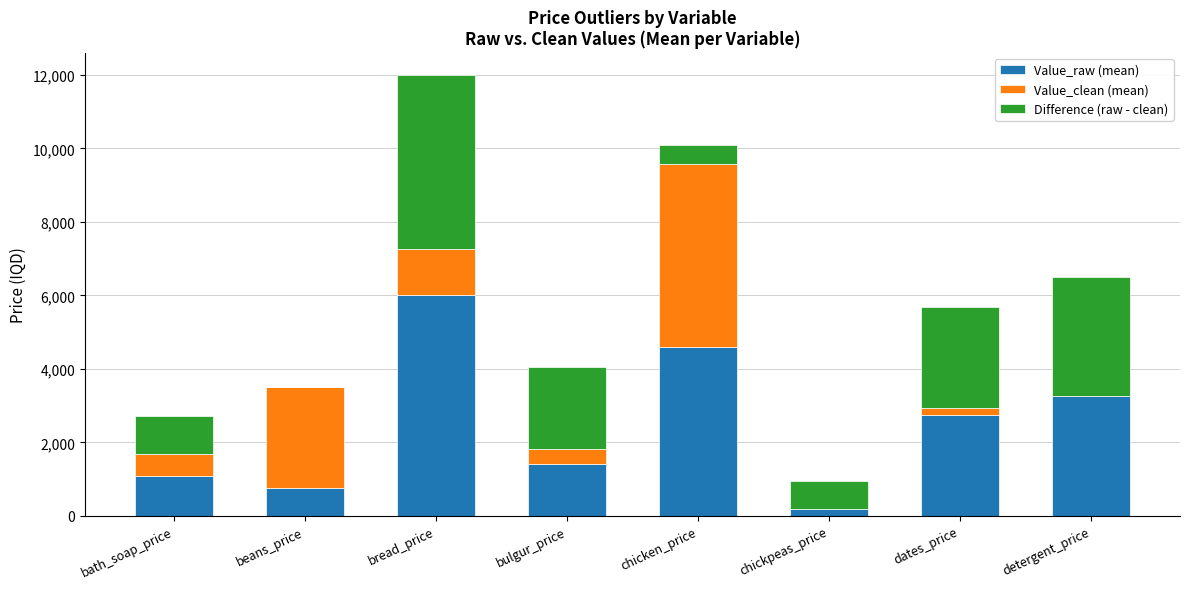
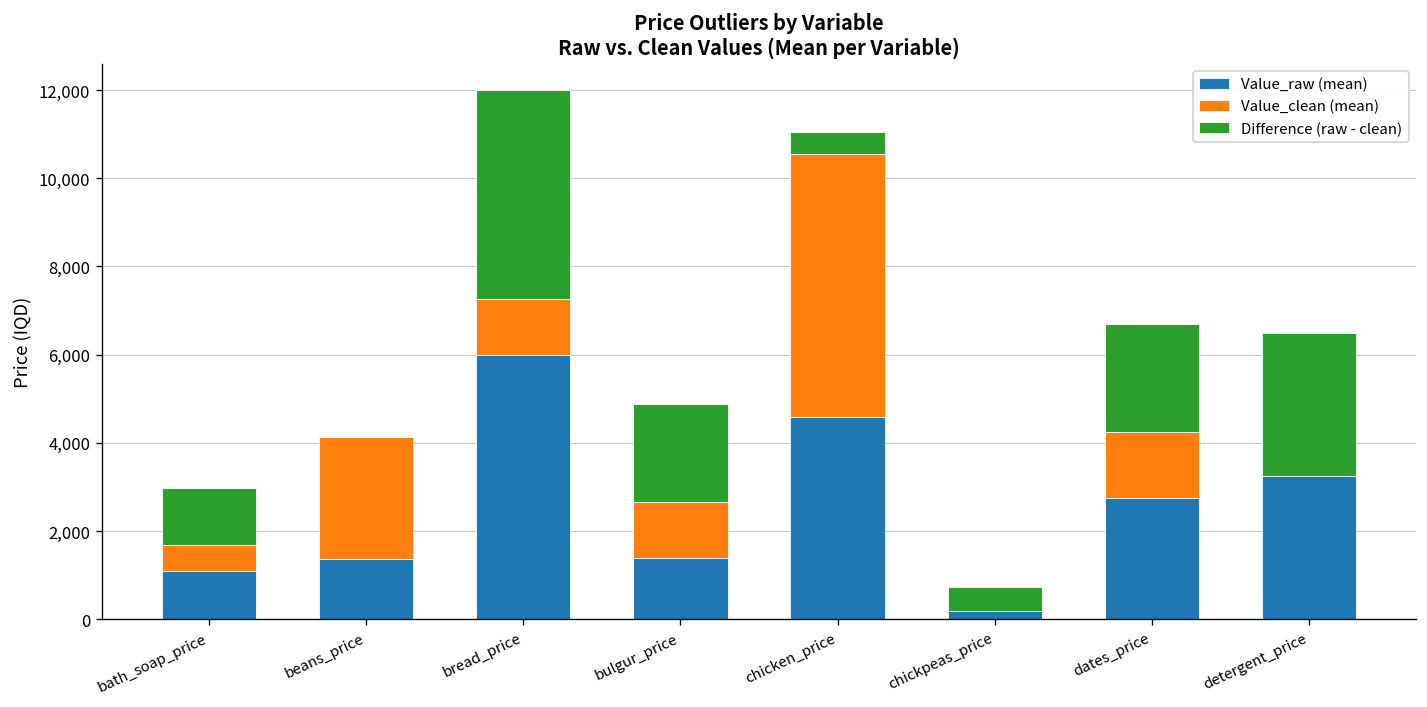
Difference (raw - clean), bath_soap_price: 1,100 -> 1,300
Value_raw (mean), beans_price: 800 -> 1,400
Value_clean (mean), bulgur_price: 400 -> 1,300
Value_clean (mean), chicken_price: 5,000 -> 6,000
Difference (raw - clean), chickpeas_price: 800 -> 500
Value_clean (mean), dates_price: 200 -> 1,500
Difference (raw - clean), dates_price: 2,700 -> 2,400
